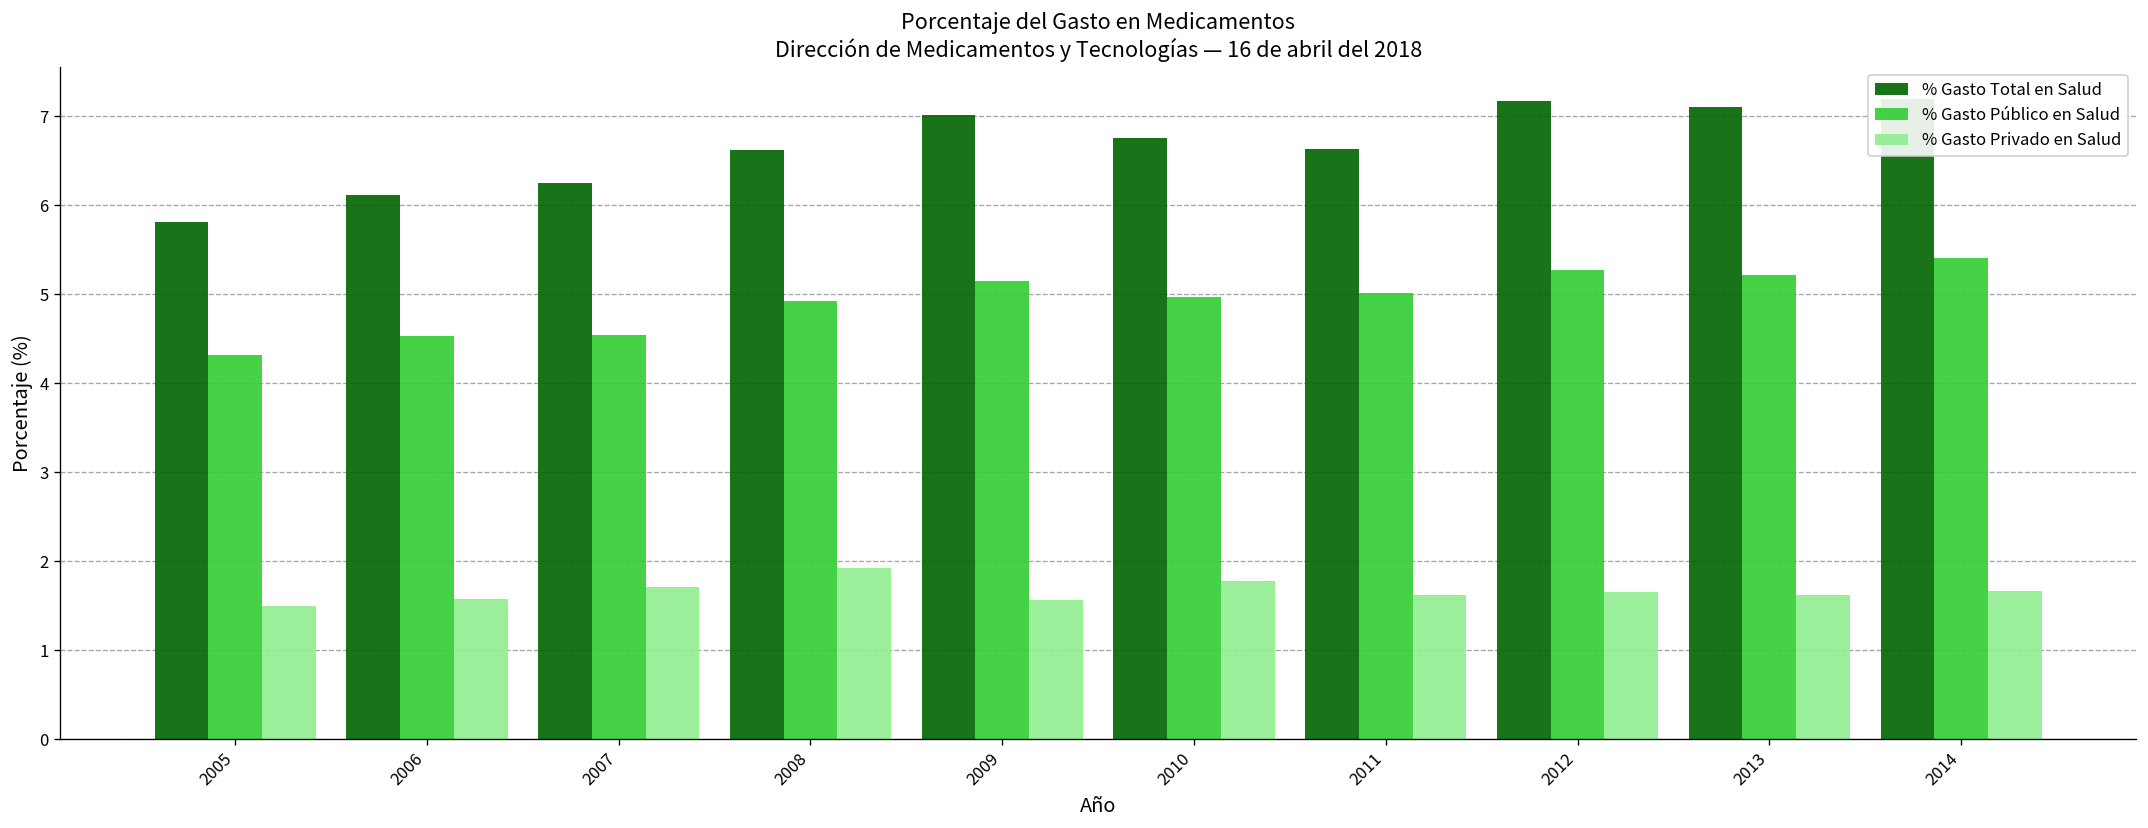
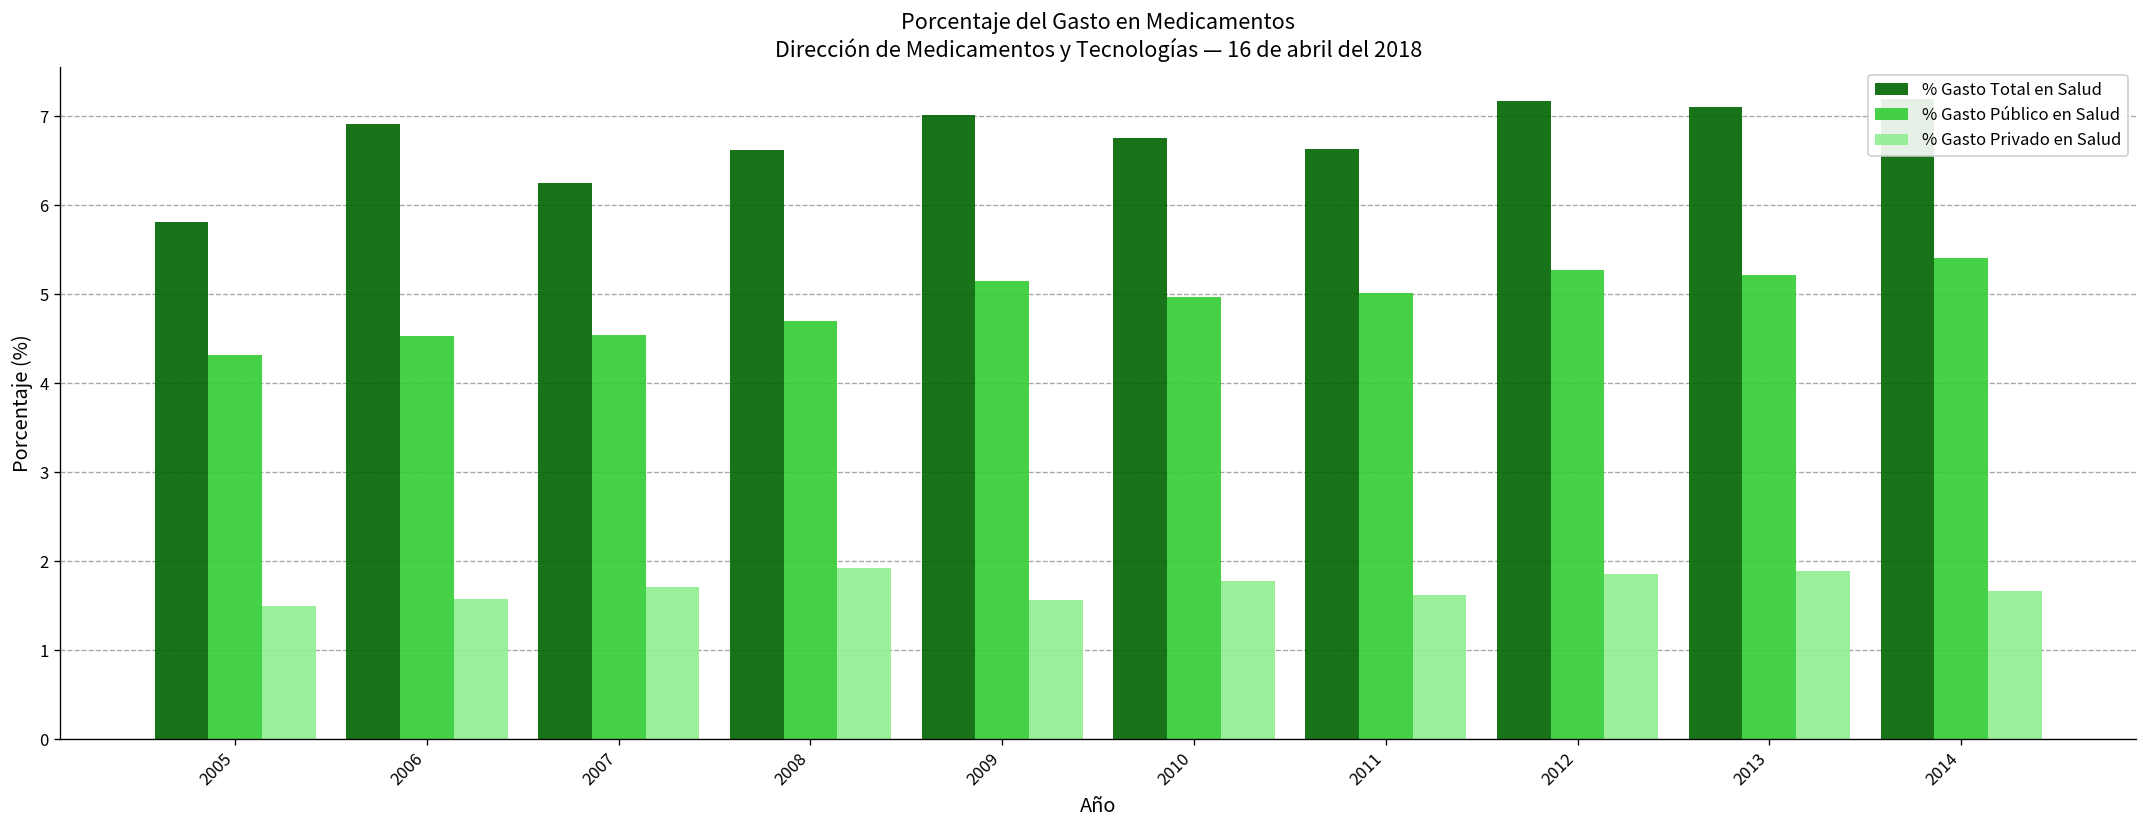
% Gasto Total en Salud, 2006: 6.1 -> 6.9
% Gasto Público en Salud, 2008: 4.9 -> 4.7
% Gasto Privado en Salud, 2012: 1.7 -> 1.9
% Gasto Privado en Salud, 2013: 1.6 -> 1.9
